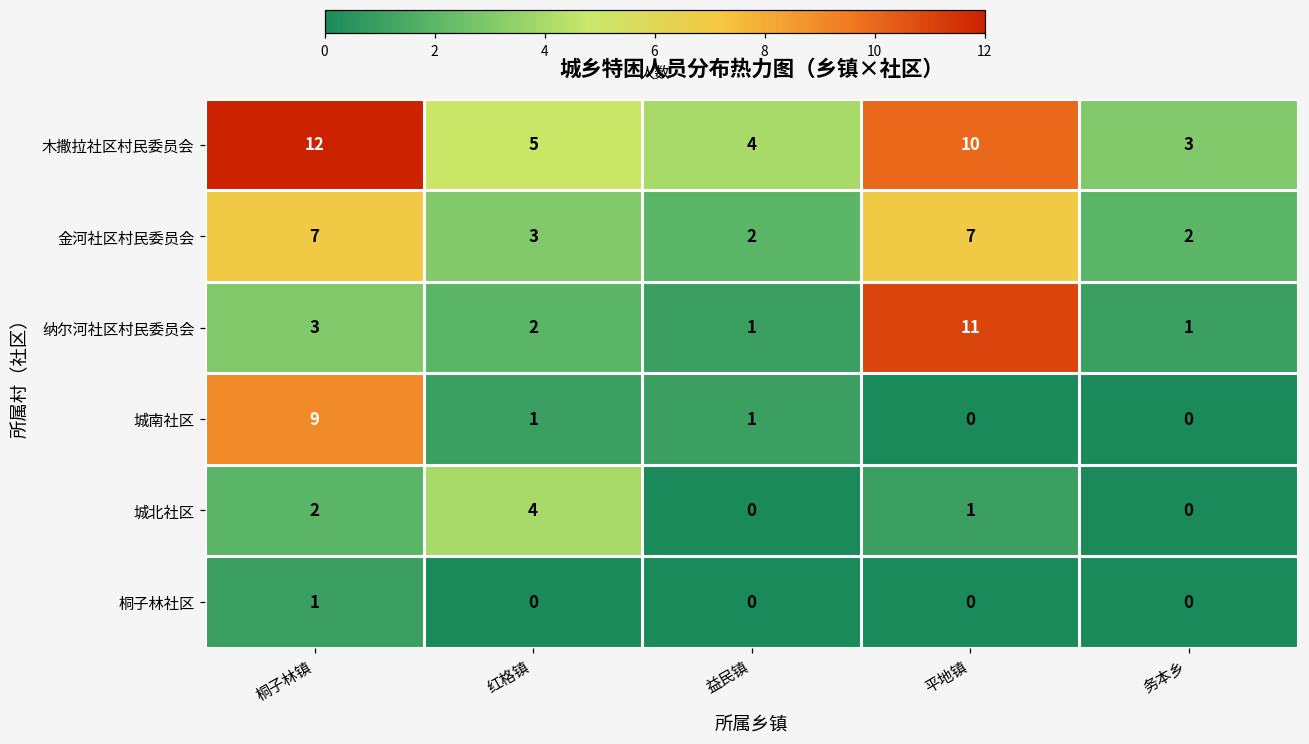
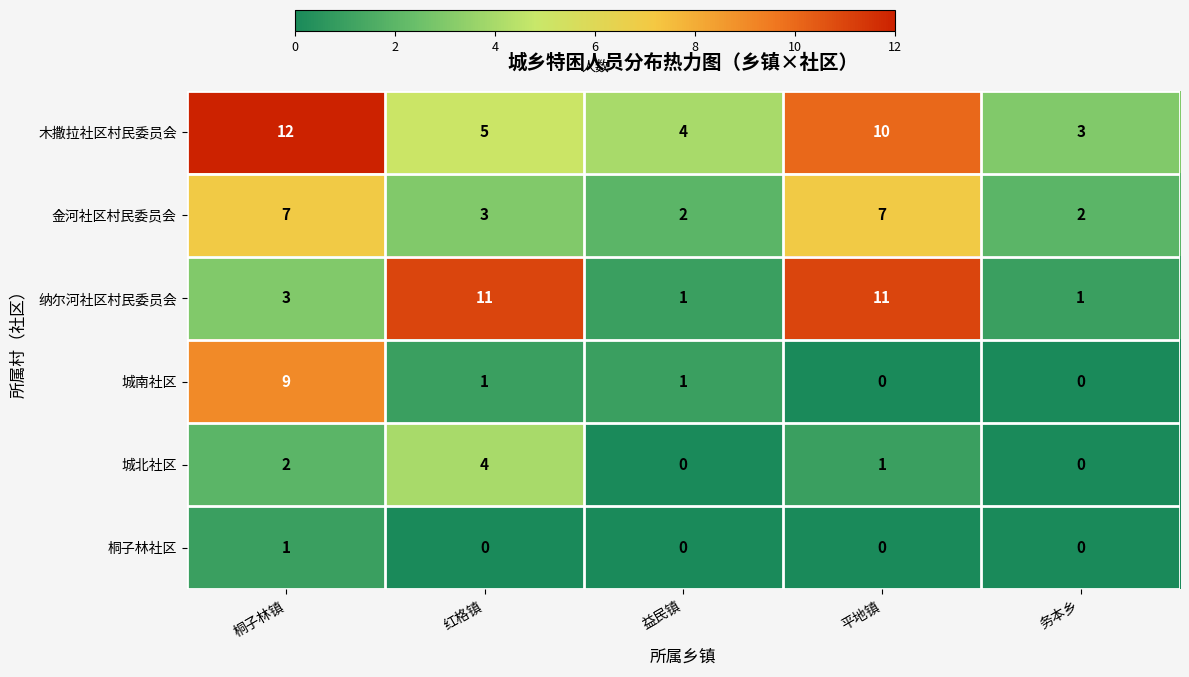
纳尔河社区村民委员会, 红格镇: 2 -> 11
